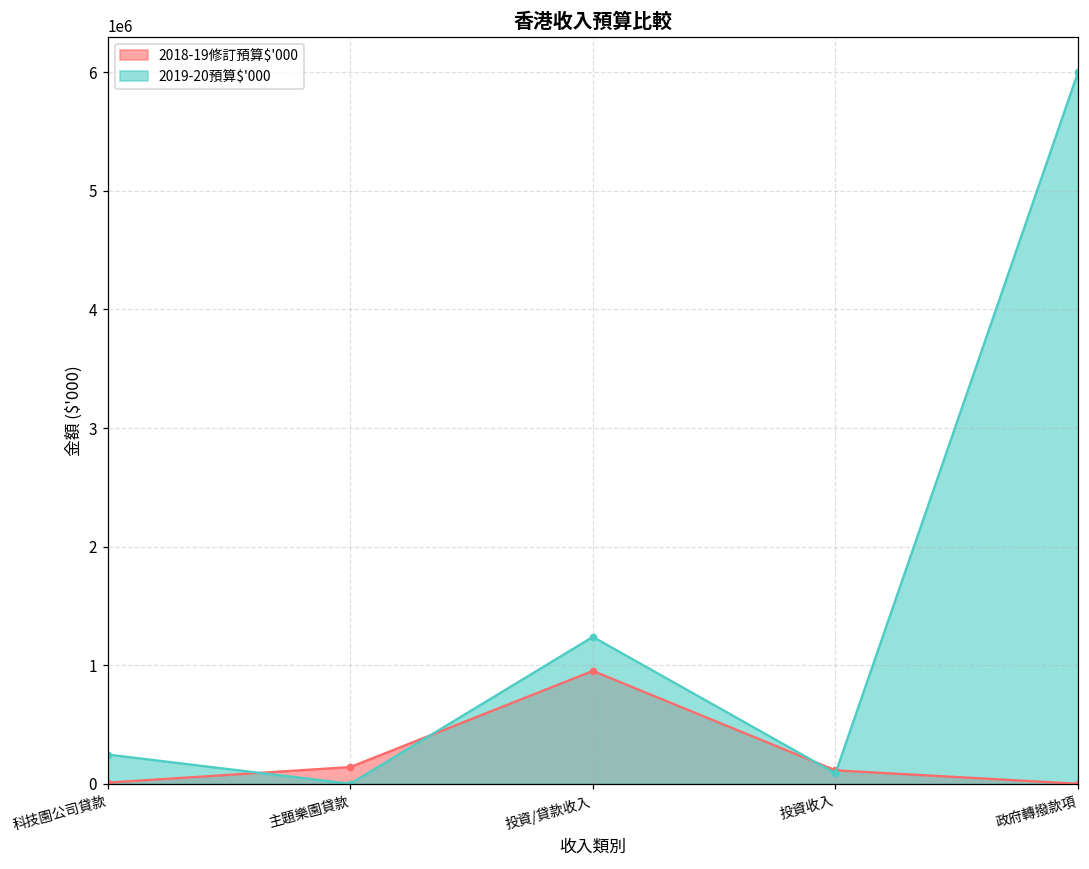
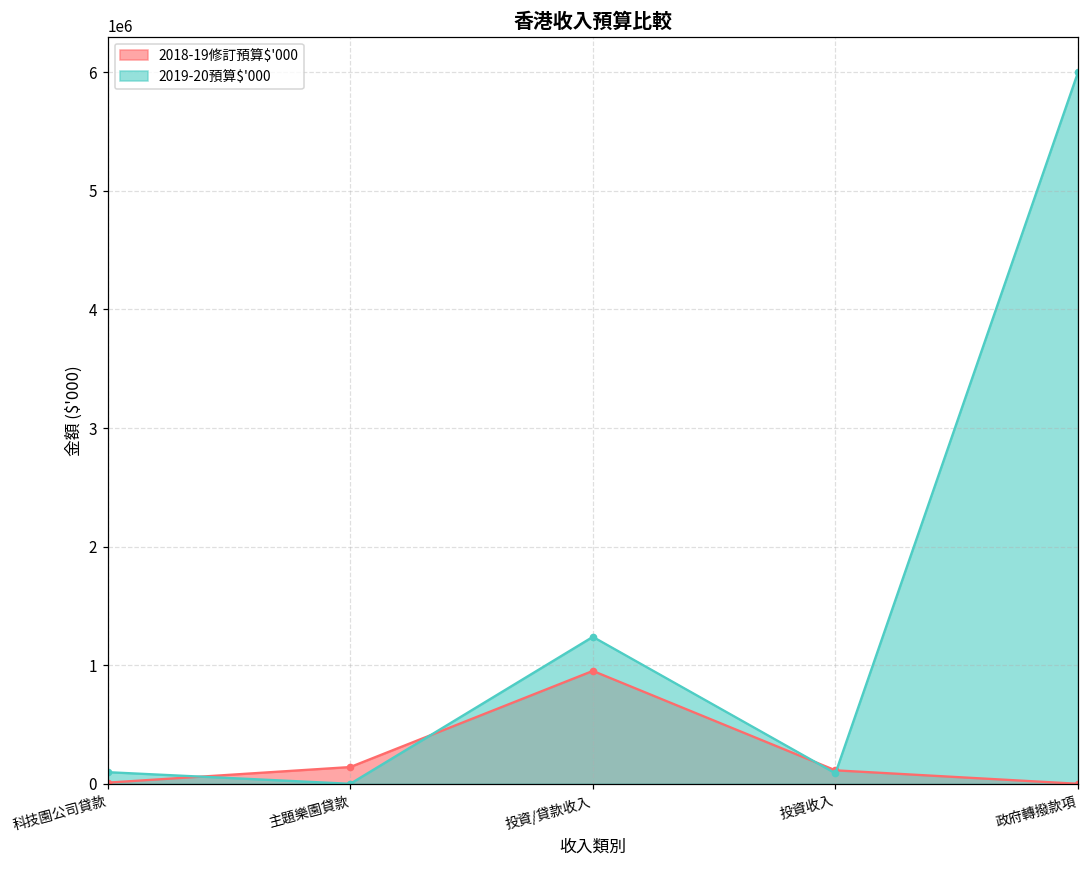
2019-20預算$'000, 科技園公司貸款: 250000 -> 100000
